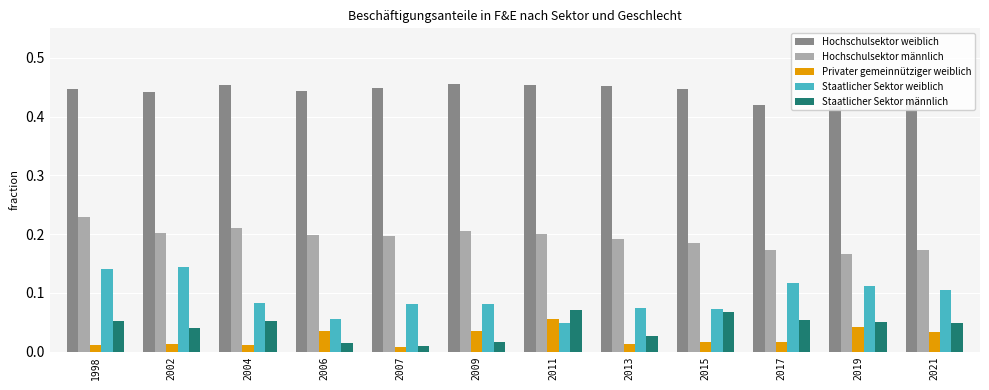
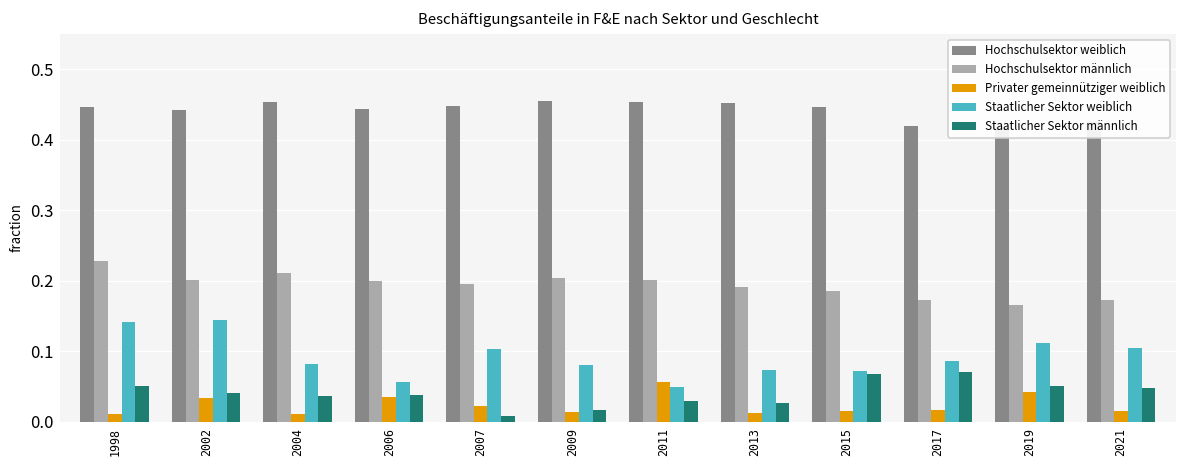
Privater gemeinnütziger weiblich, 2002: 0.01 -> 0.03
Staatlicher Sektor männlich, 2004: 0.05 -> 0.04
Staatlicher Sektor männlich, 2006: 0.01 -> 0.04
Privater gemeinnütziger weiblich, 2007: 0.01 -> 0.02
Staatlicher Sektor weiblich, 2007: 0.08 -> 0.10
Privater gemeinnütziger weiblich, 2009: 0.04 -> 0.01
Staatlicher Sektor männlich, 2011: 0.07 -> 0.03
Staatlicher Sektor weiblich, 2017: 0.12 -> 0.09
Staatlicher Sektor männlich, 2017: 0.05 -> 0.07
Privater gemeinnütziger weiblich, 2021: 0.03 -> 0.02
